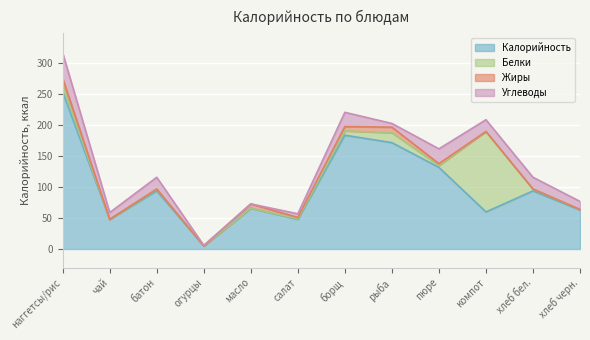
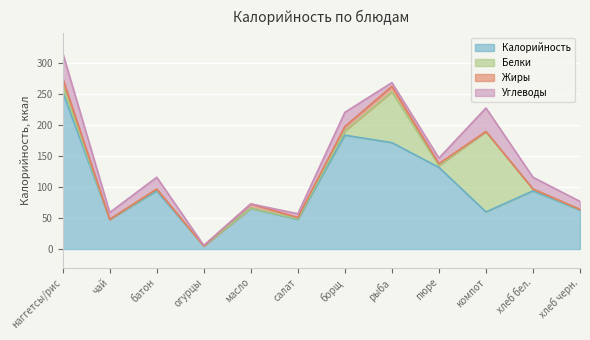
Белки, рыба: 20 -> 80
Углеводы, пюре: 20 -> 10
Углеводы, компот: 20 -> 40
